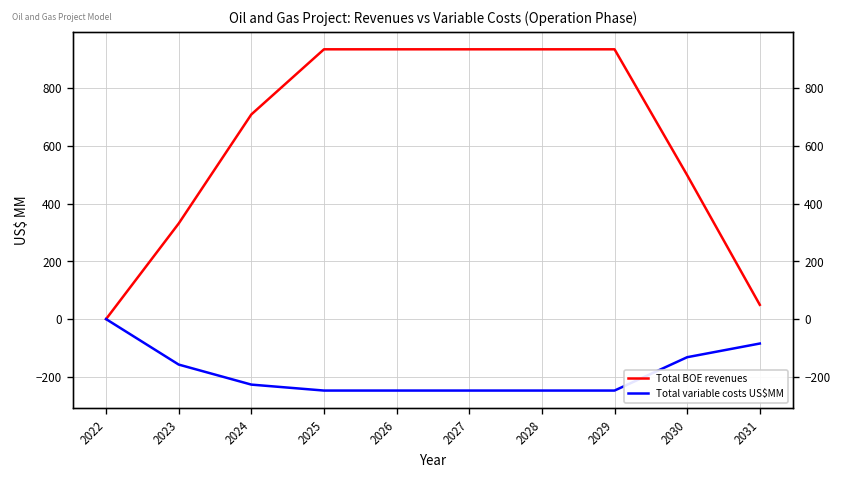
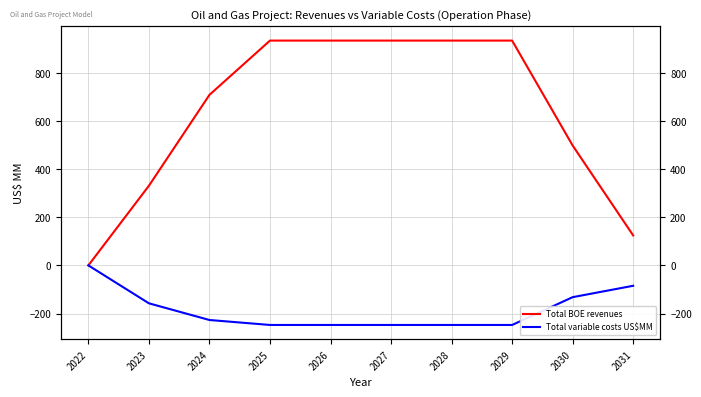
Total BOE revenues, 2031: 50 -> 120
